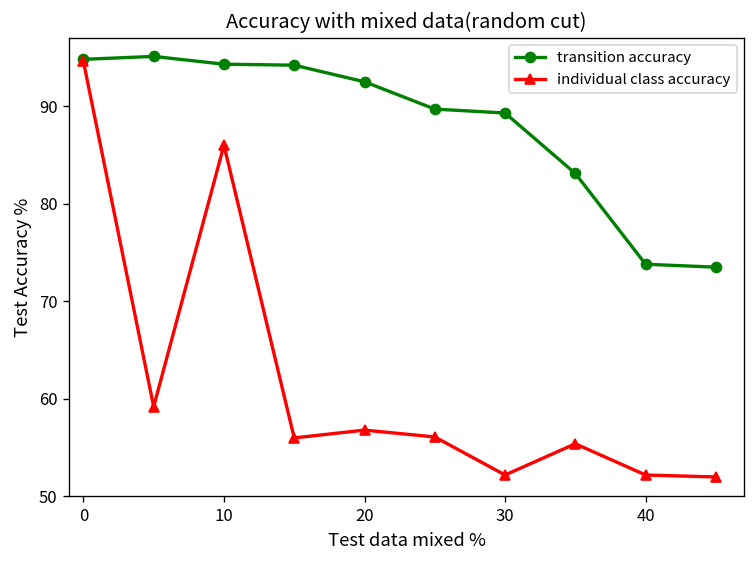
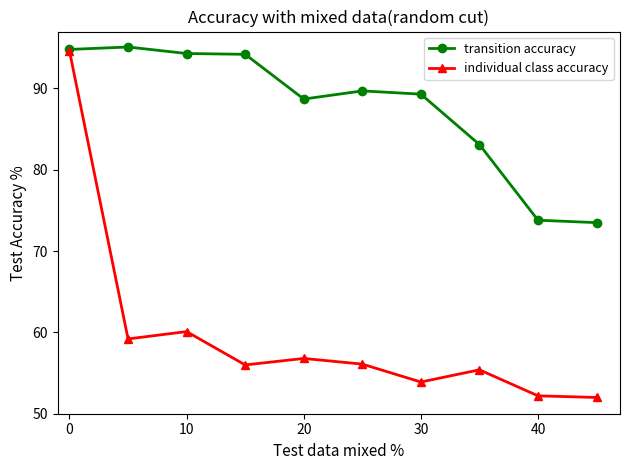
individual class accuracy, 10: 86 -> 60
transition accuracy, 20: 93 -> 89
individual class accuracy, 30: 52 -> 54
